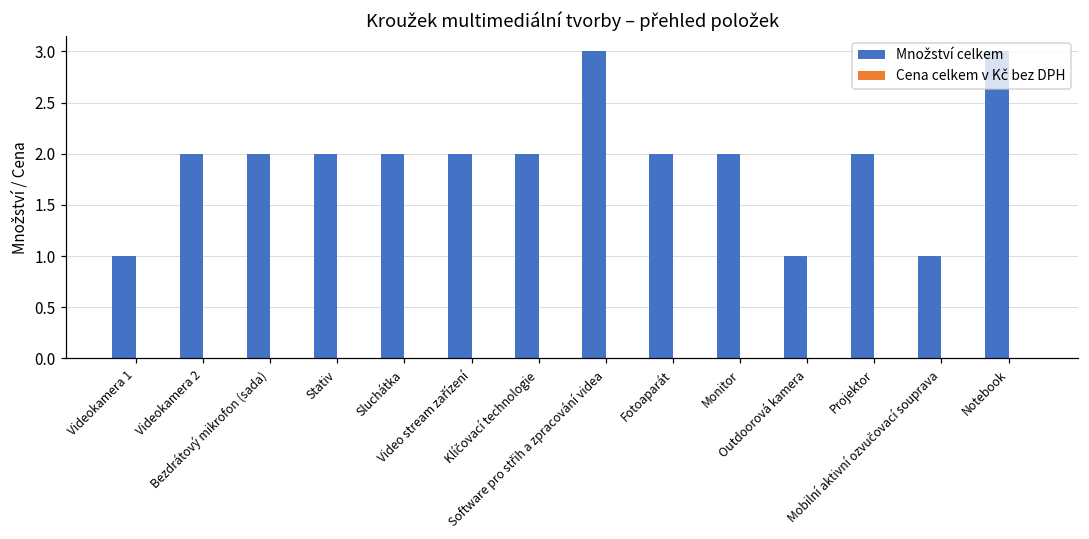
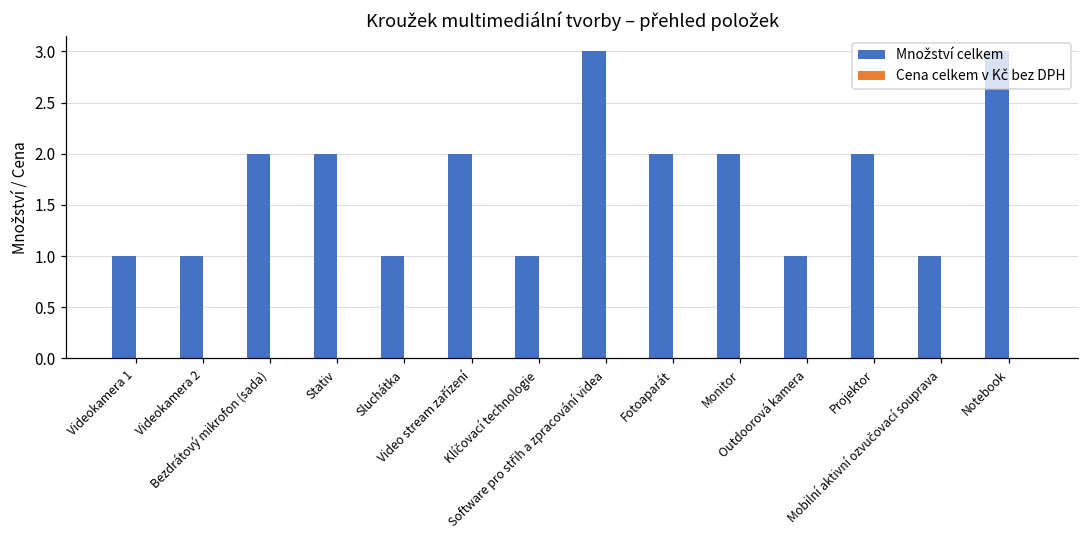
Množství celkem, Videokamera 2: 2 -> 1
Množství celkem, Sluchátka: 2 -> 1
Množství celkem, Klíčovací technologie: 2 -> 1
